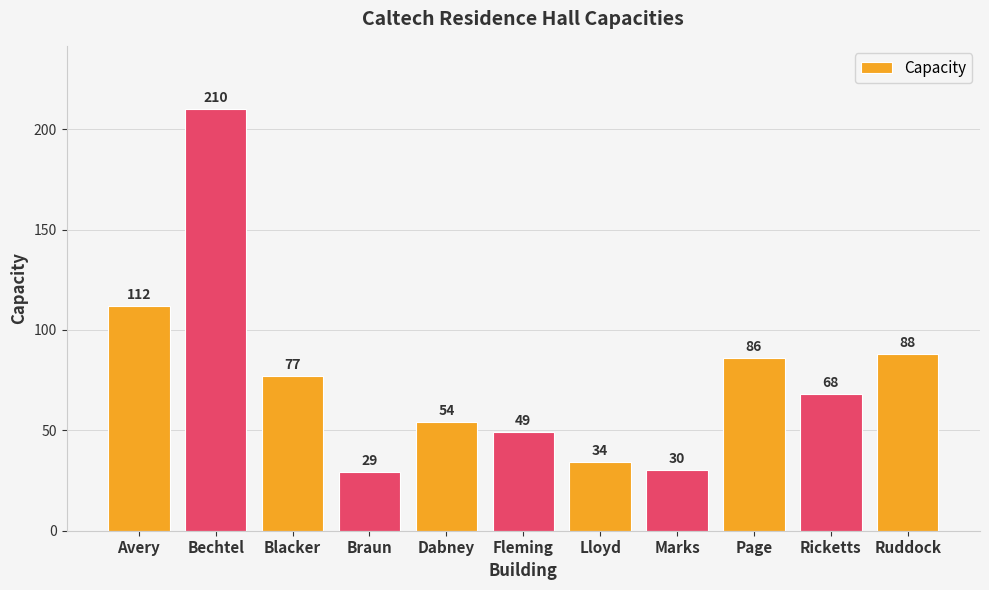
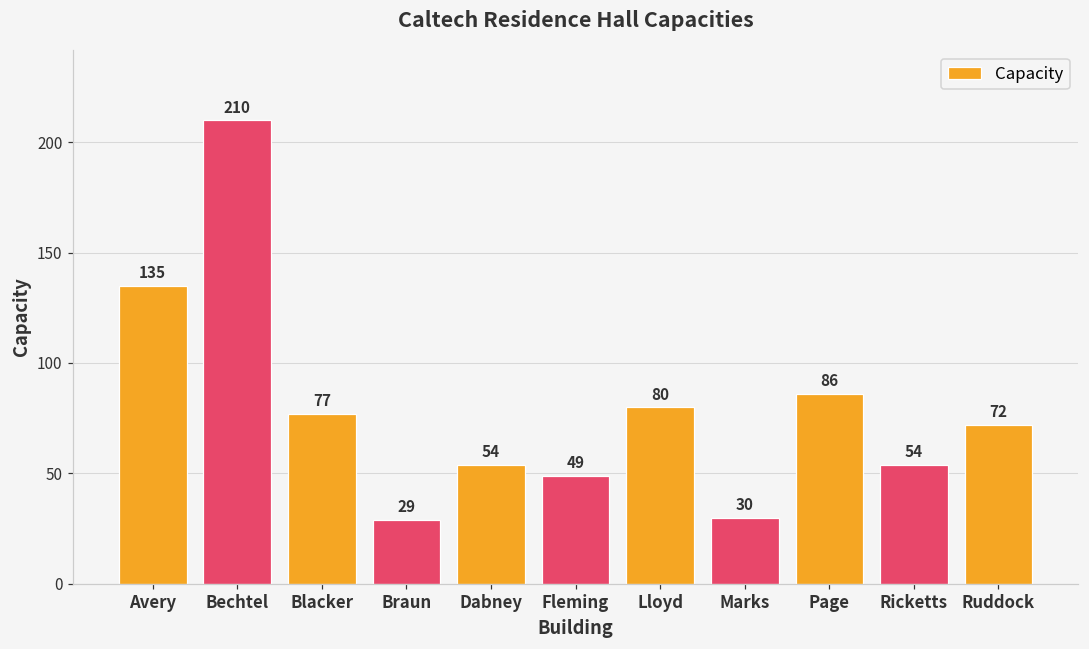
Avery: 112 -> 135
Lloyd: 34 -> 80
Ricketts: 68 -> 54
Ruddock: 88 -> 72
